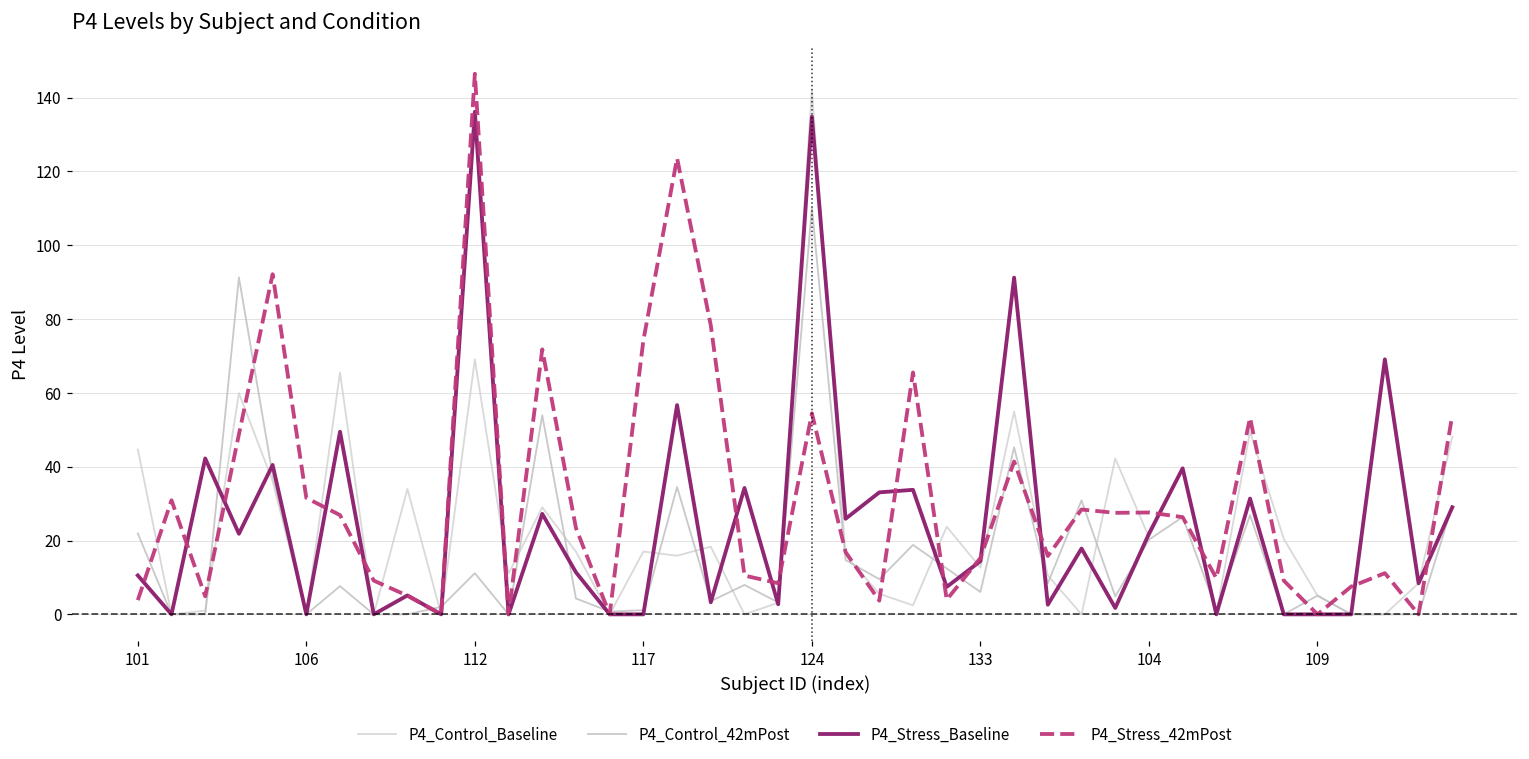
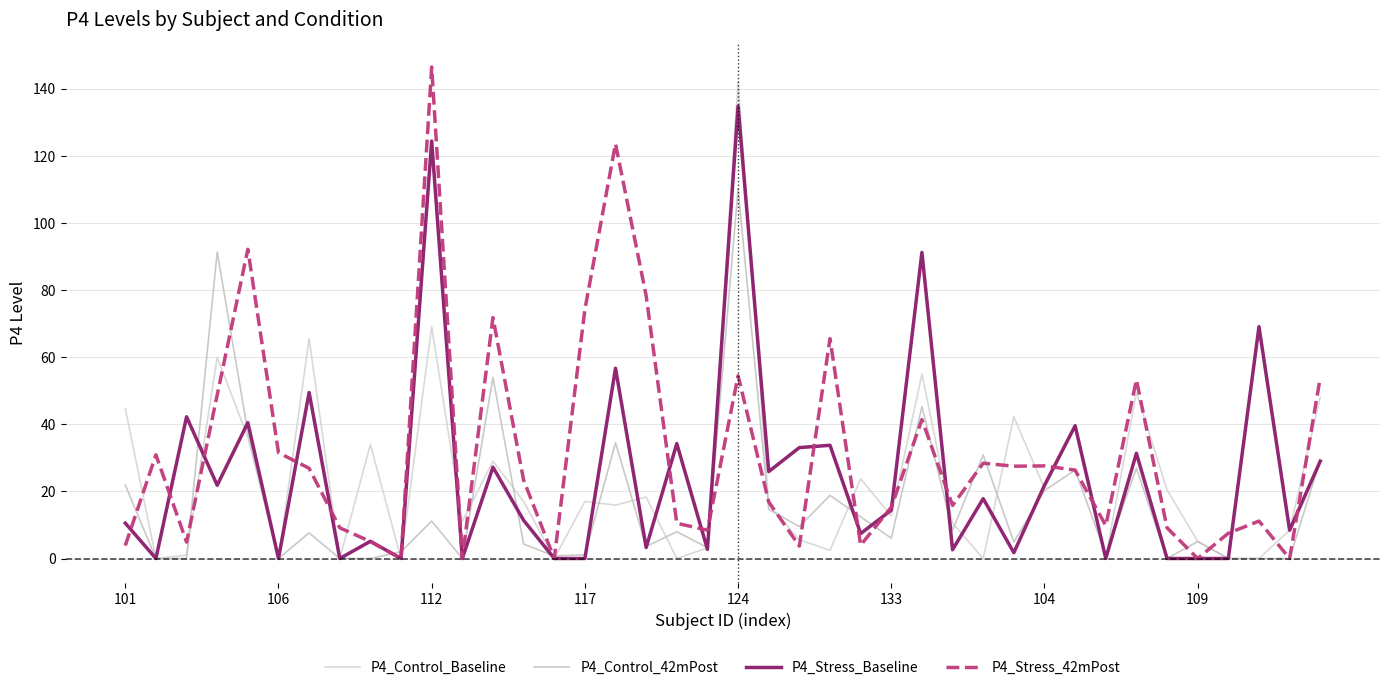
P4_Stress_Baseline, 112: 136 -> 124
